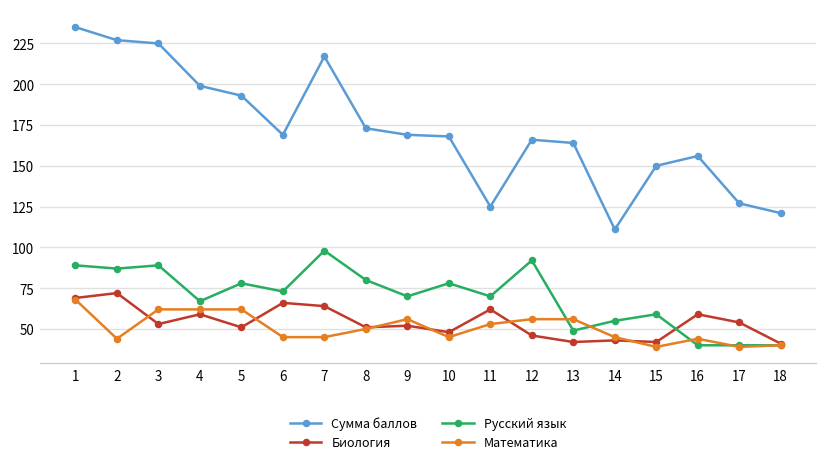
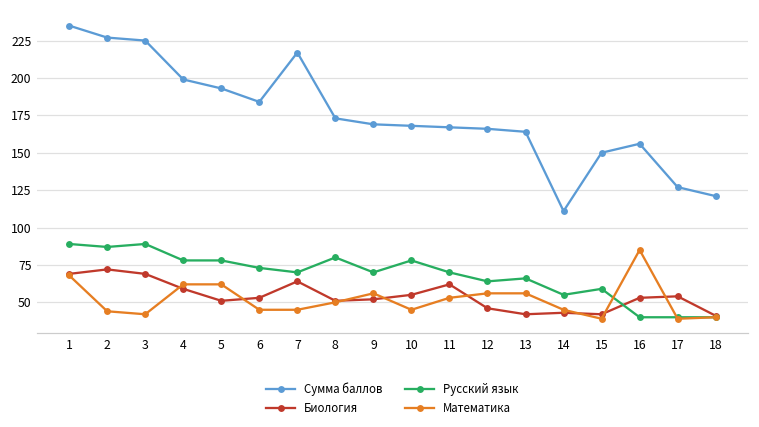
Биология, 3: 53 -> 69
Математика, 3: 62 -> 42
Русский язык, 4: 67 -> 78
Сумма баллов, 6: 169 -> 184
Биология, 6: 66 -> 53
Русский язык, 7: 98 -> 70
Биология, 10: 48 -> 55
Сумма баллов, 11: 125 -> 167
Русский язык, 12: 92 -> 64
Русский язык, 13: 49 -> 66
Биология, 16: 59 -> 53
Математика, 16: 44 -> 85
